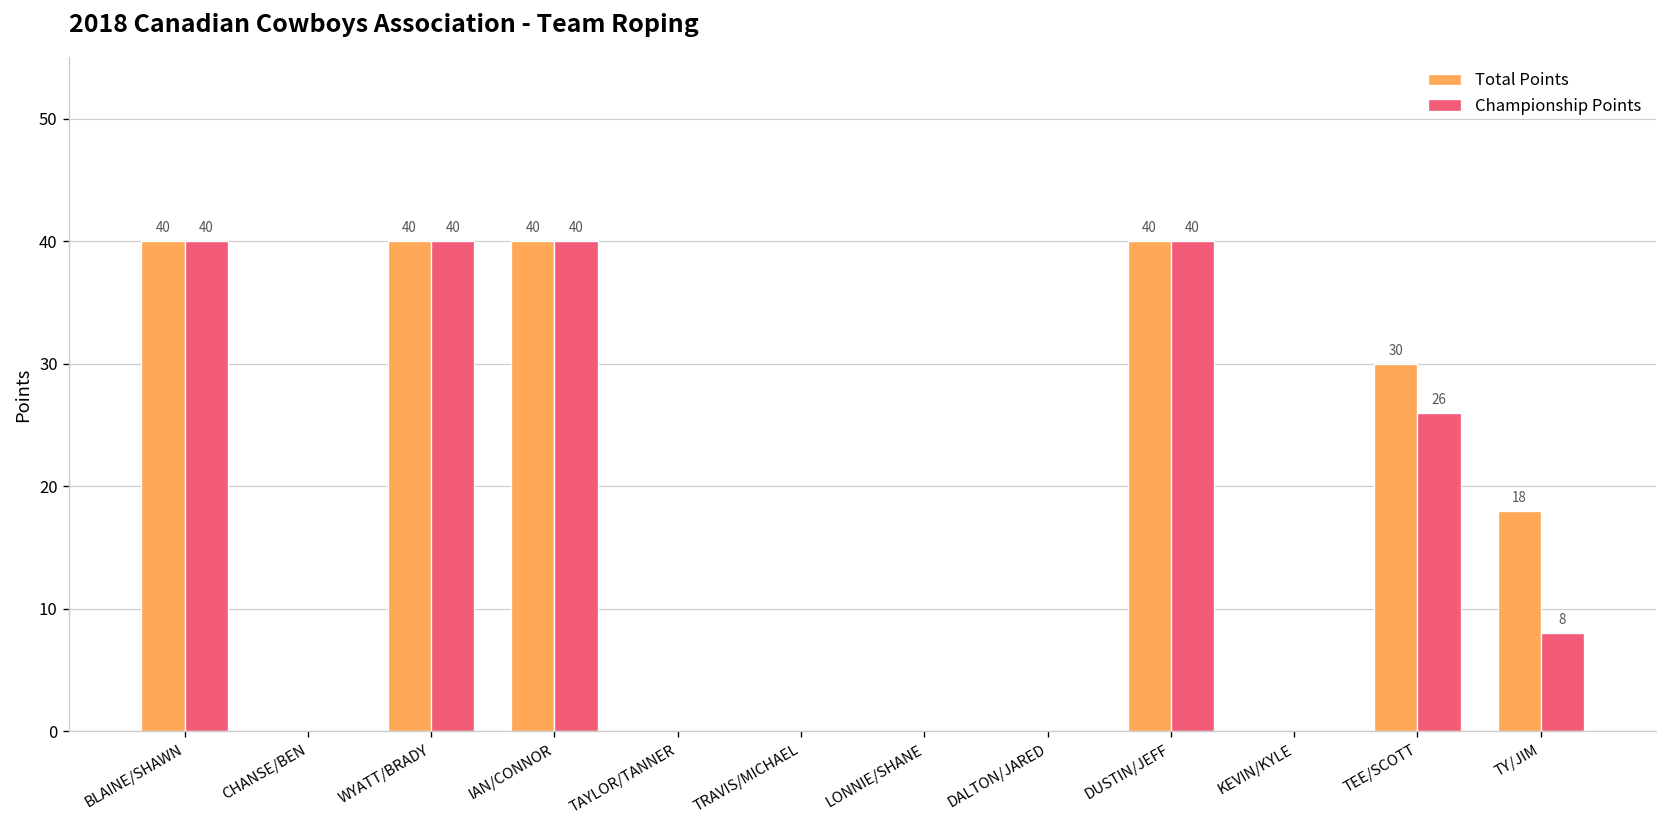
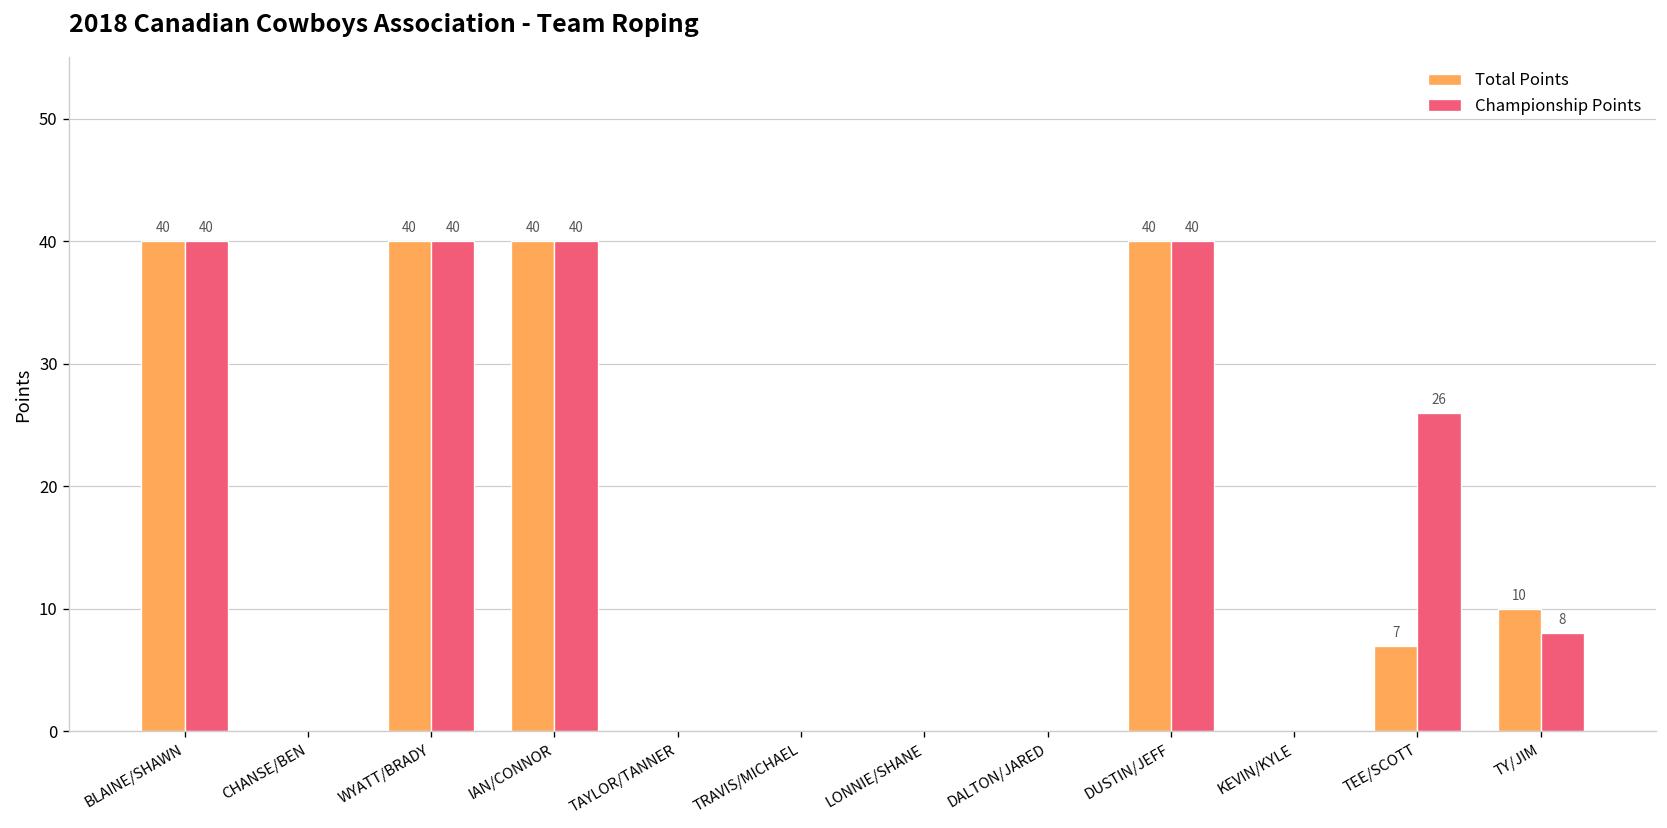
Total Points, TEE/SCOTT: 30 -> 7
Total Points, TY/JIM: 18 -> 10
